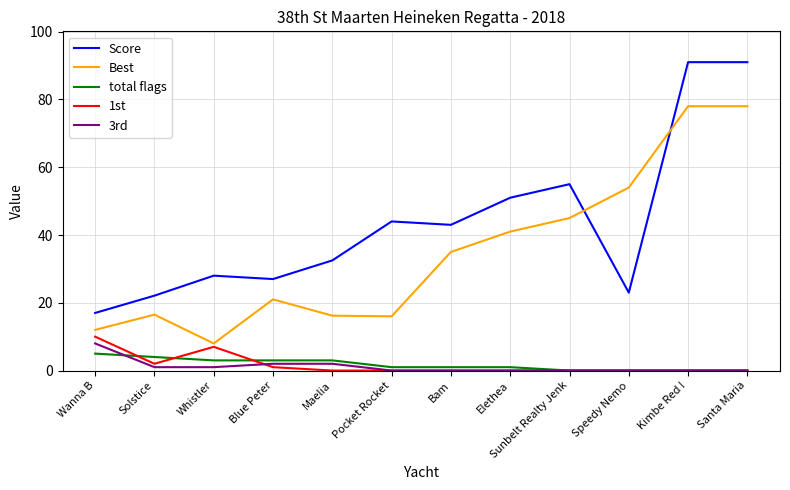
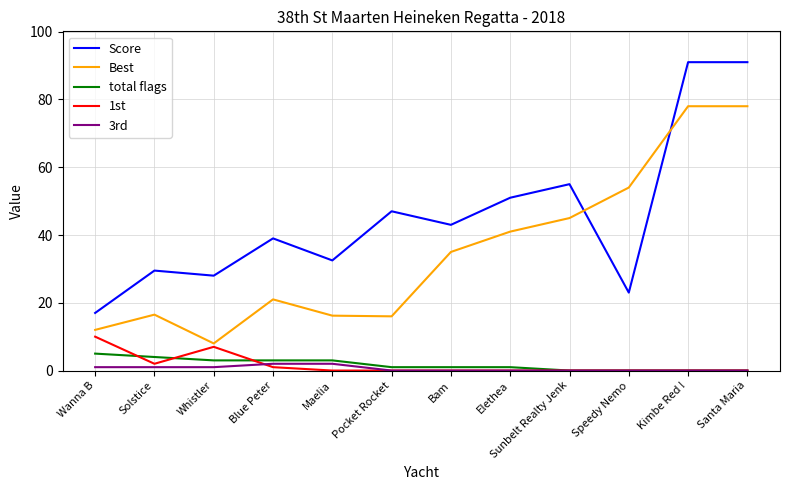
3rd, Wanna B: 8 -> 1
Score, Solstice: 22 -> 30
Score, Blue Peter: 27 -> 39
Score, Pocket Rocket: 44 -> 47
